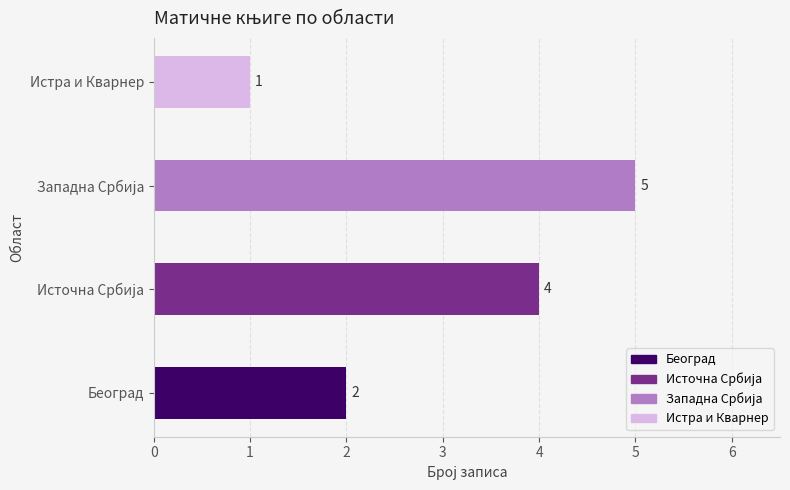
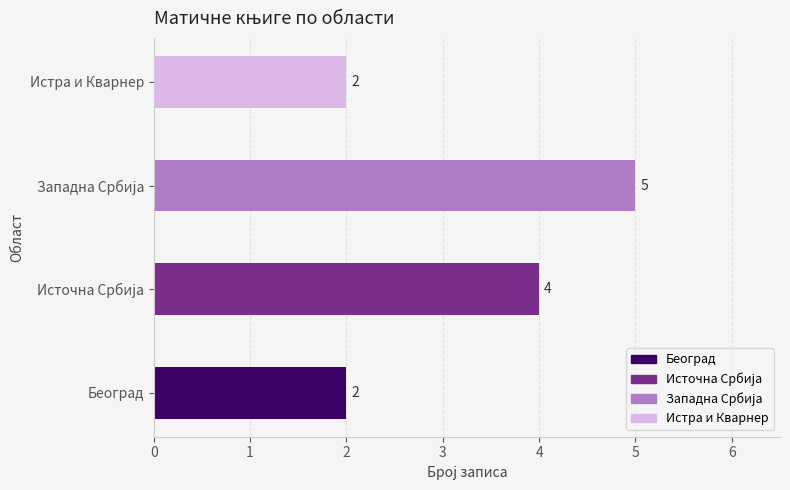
Истра и Кварнер: 1 -> 2
